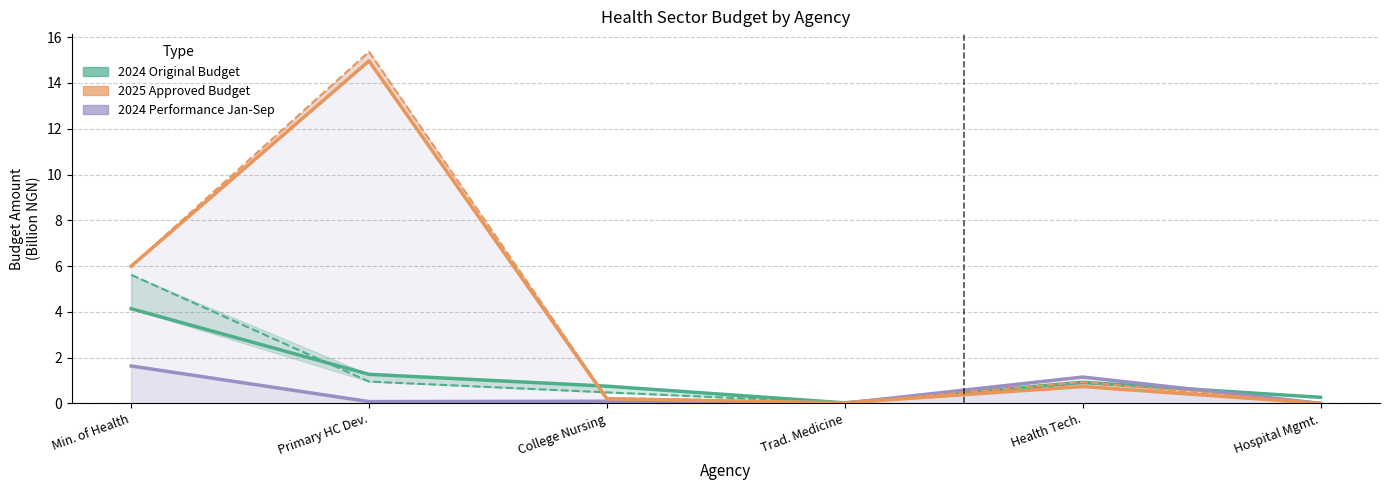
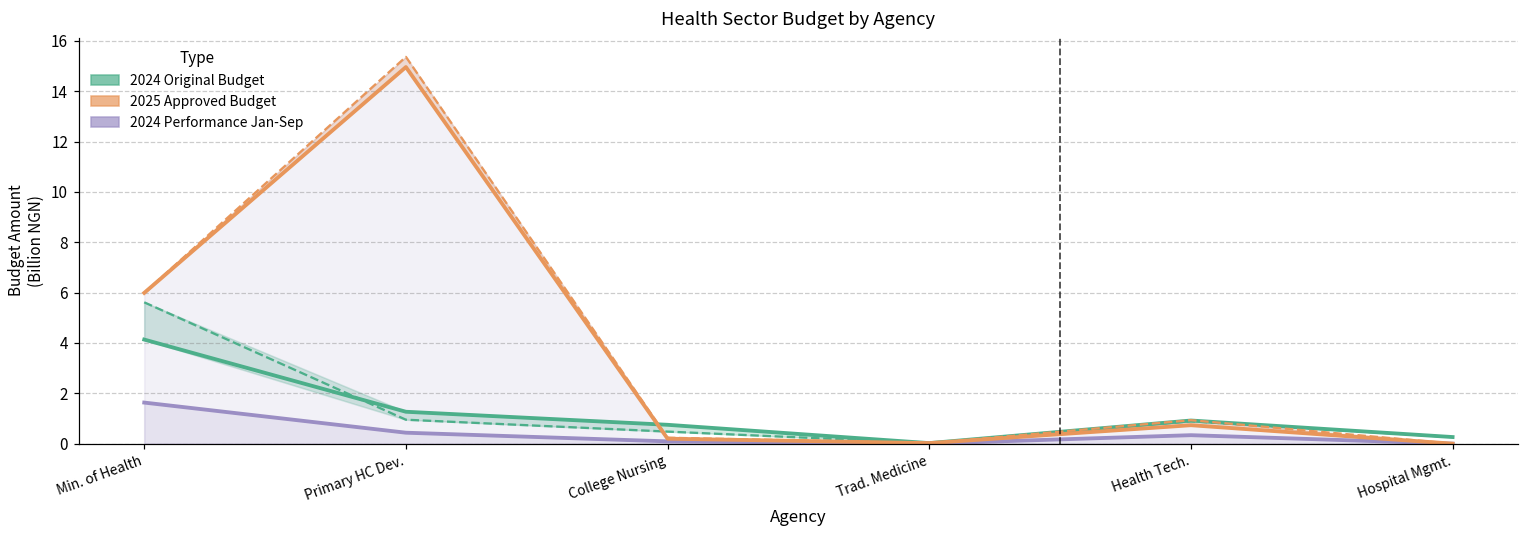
2024 Performance Jan-Sep, Primary HC Dev.: 0.1 -> 0.4
2024 Performance Jan-Sep, Health Tech.: 1.1 -> 0.3
